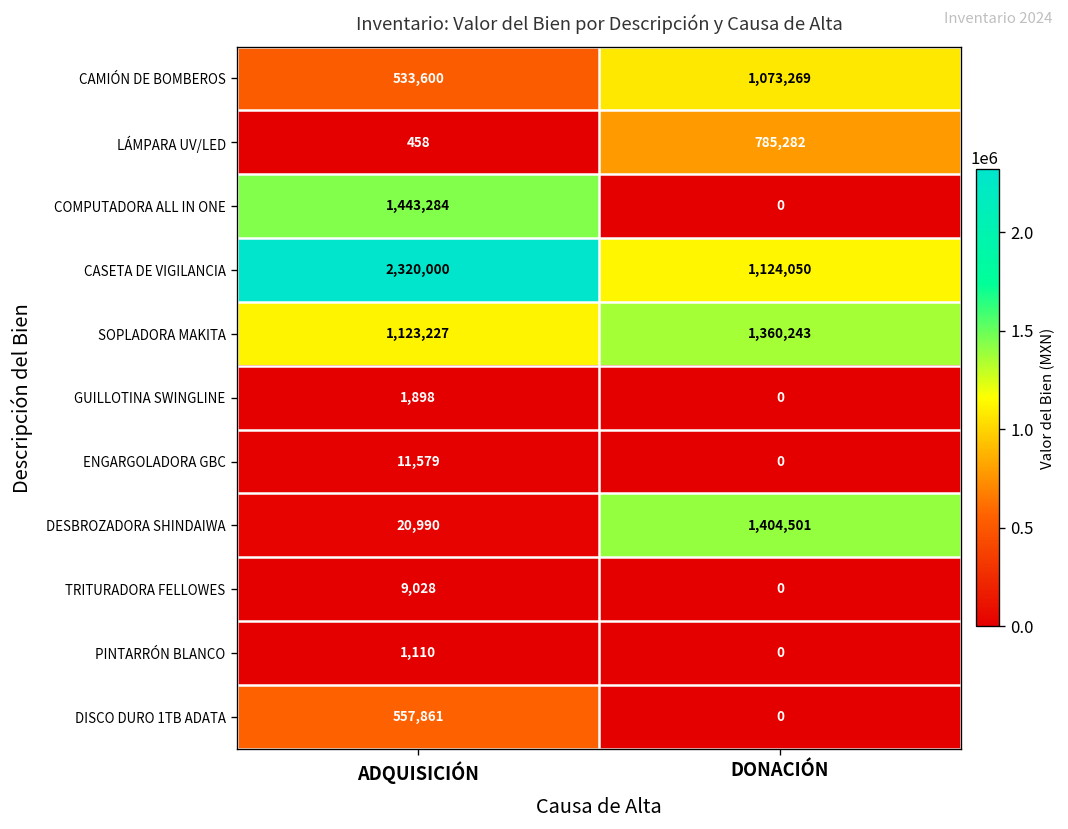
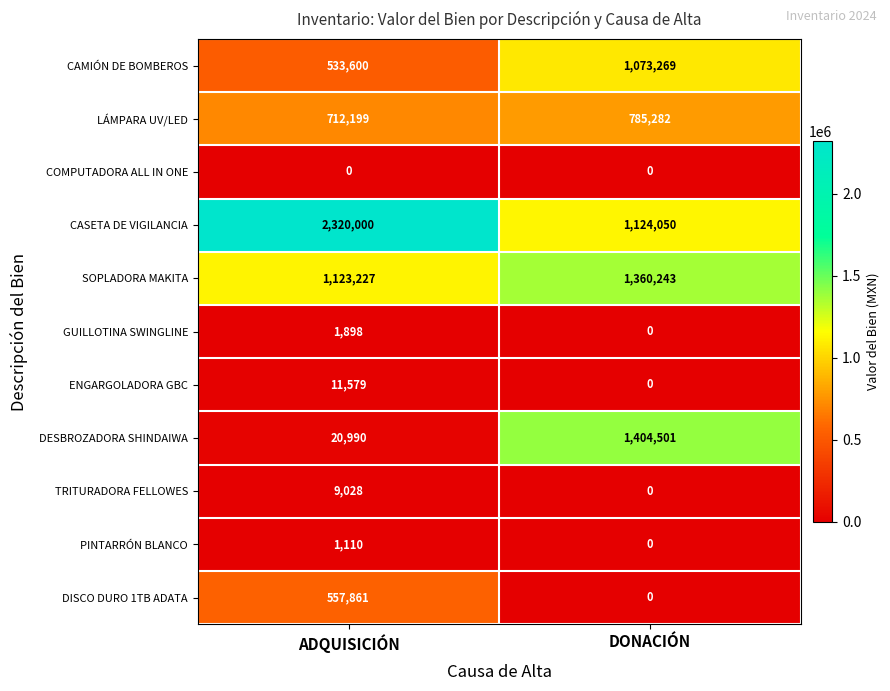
LÁMPARA UV/LED, ADQUISICIÓN: 458 -> 712,199
COMPUTADORA ALL IN ONE, ADQUISICIÓN: 1,443,284 -> 0
